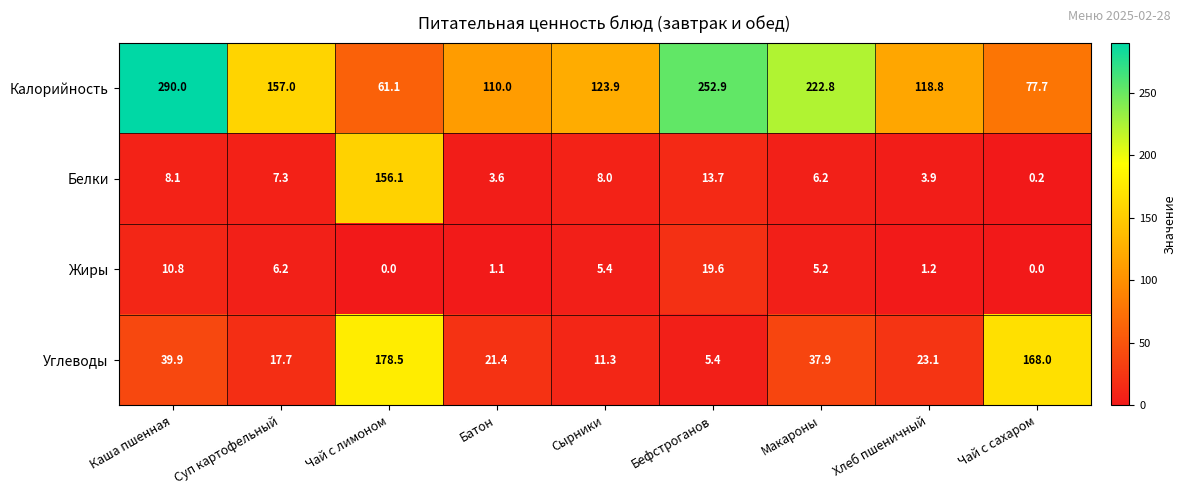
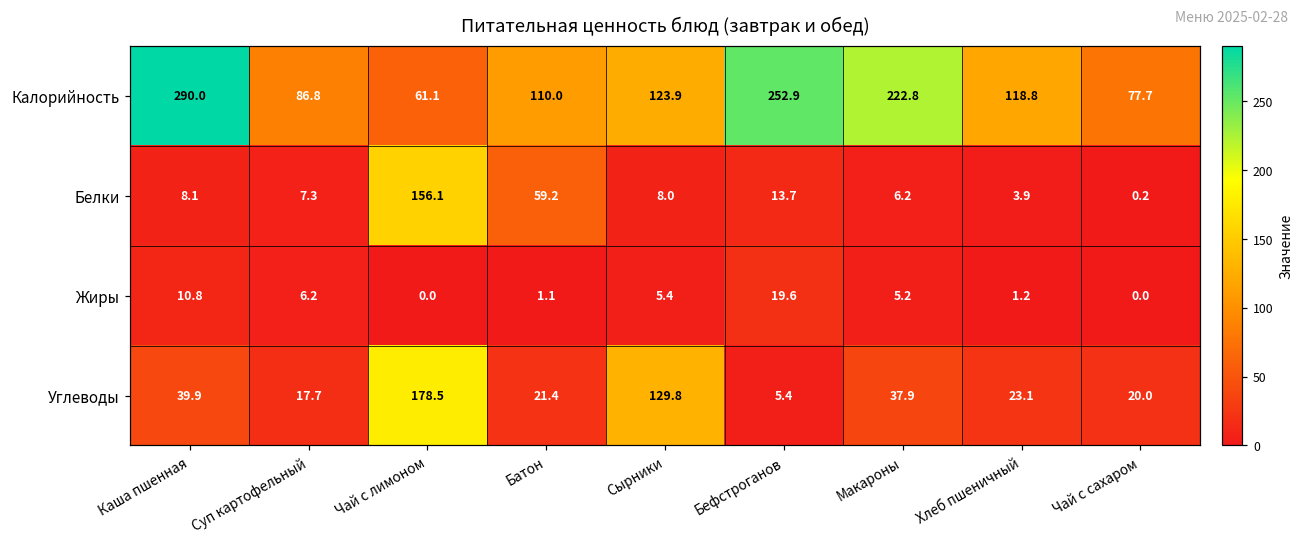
Калорийность, Суп картофельный: 157.0 -> 86.8
Белки, Батон: 3.6 -> 59.2
Углеводы, Сырники: 11.3 -> 129.8
Углеводы, Чай с сахаром: 168.0 -> 20.0
